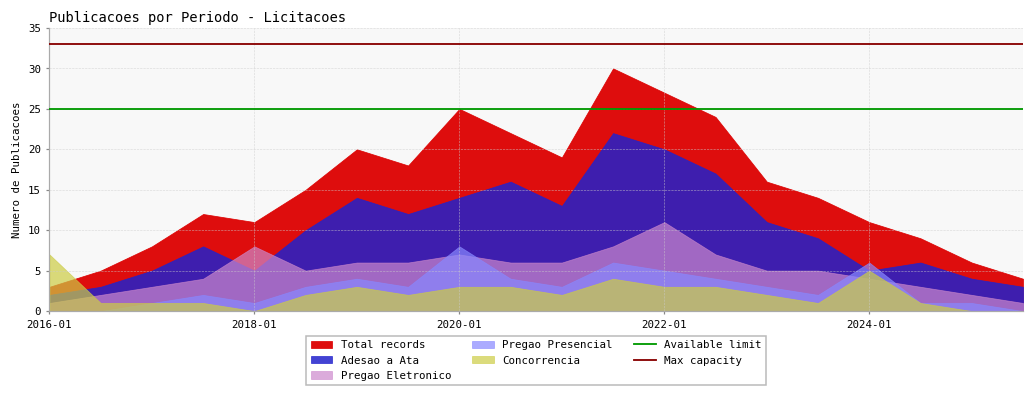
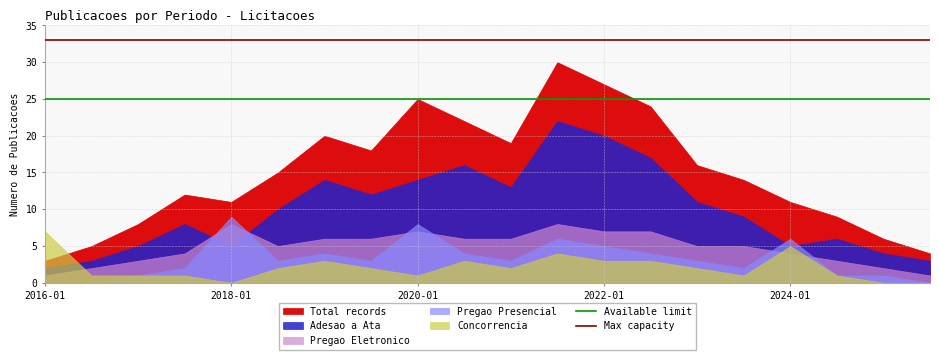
Pregao Presencial, 2018-01: 1 -> 9
Concorrencia, 2020-01: 3 -> 1
Pregao Eletronico, 2022-01: 11 -> 7
